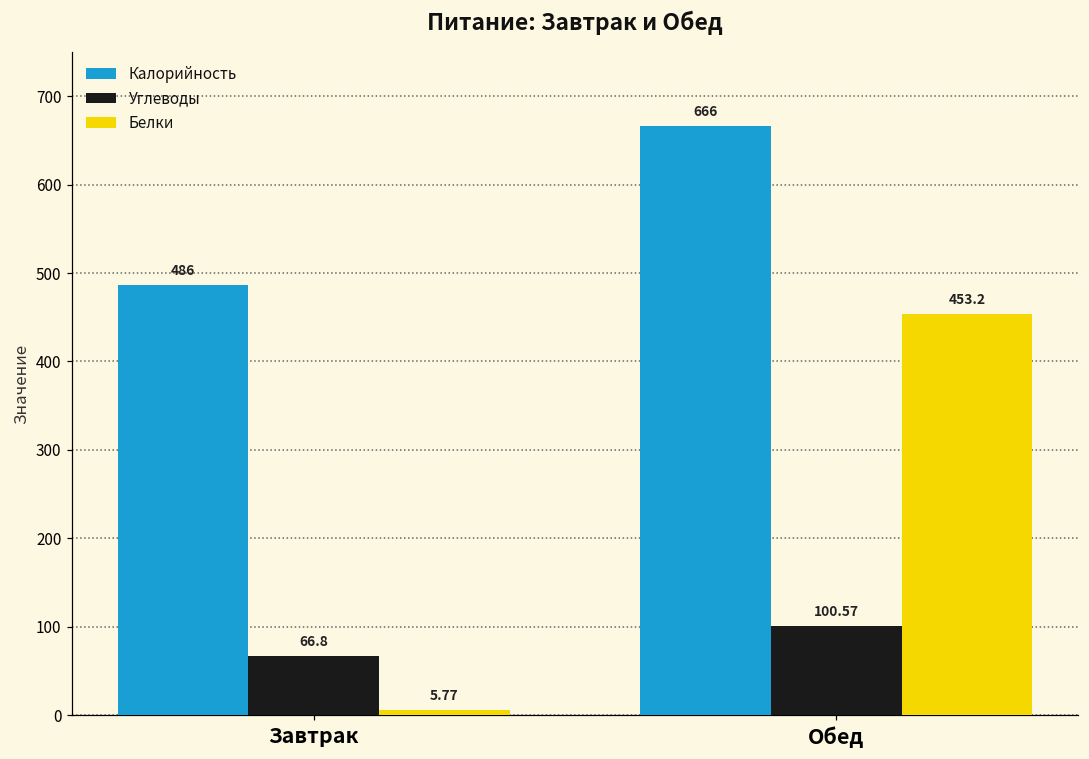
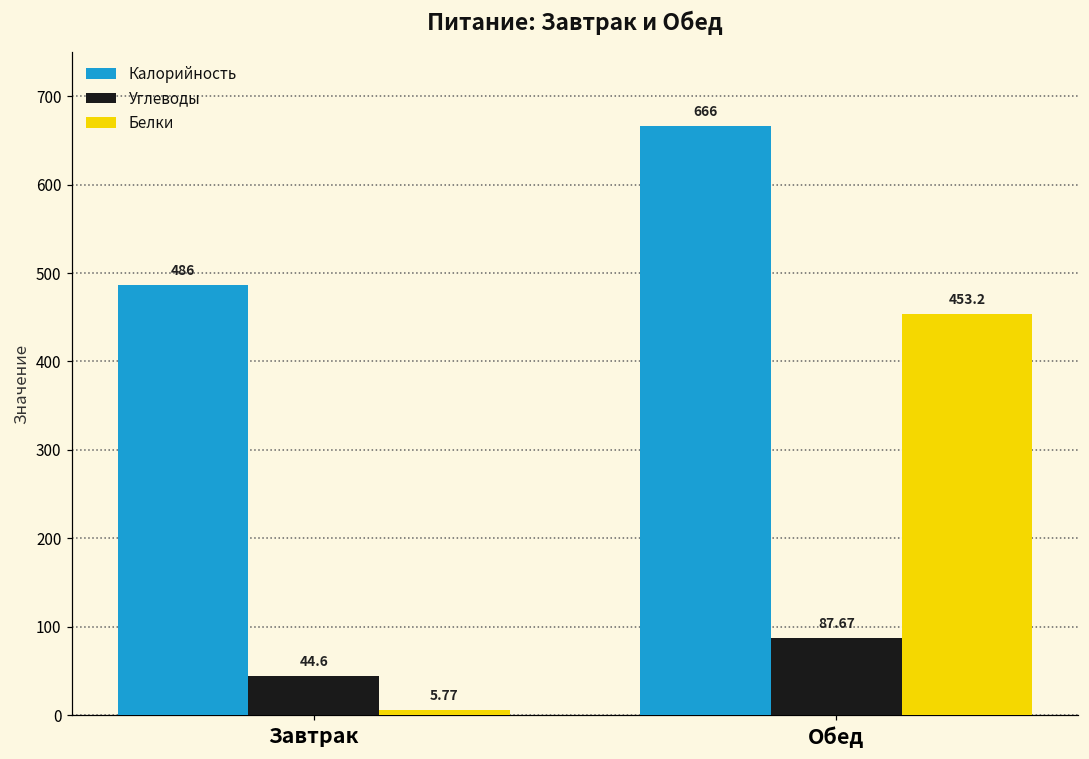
Углеводы, Завтрак: 66.8 -> 44.6
Углеводы, Обед: 100.57 -> 87.67
